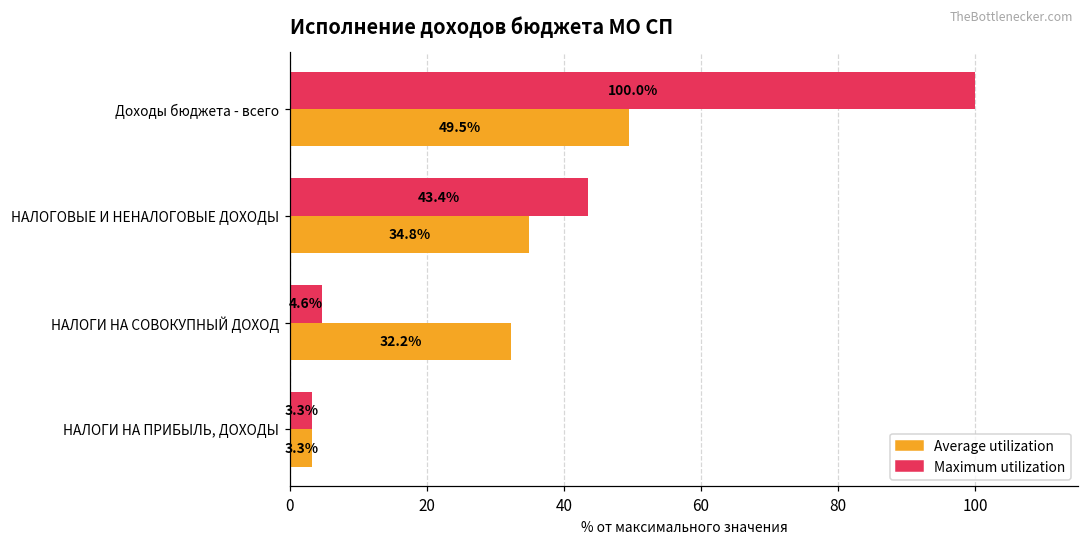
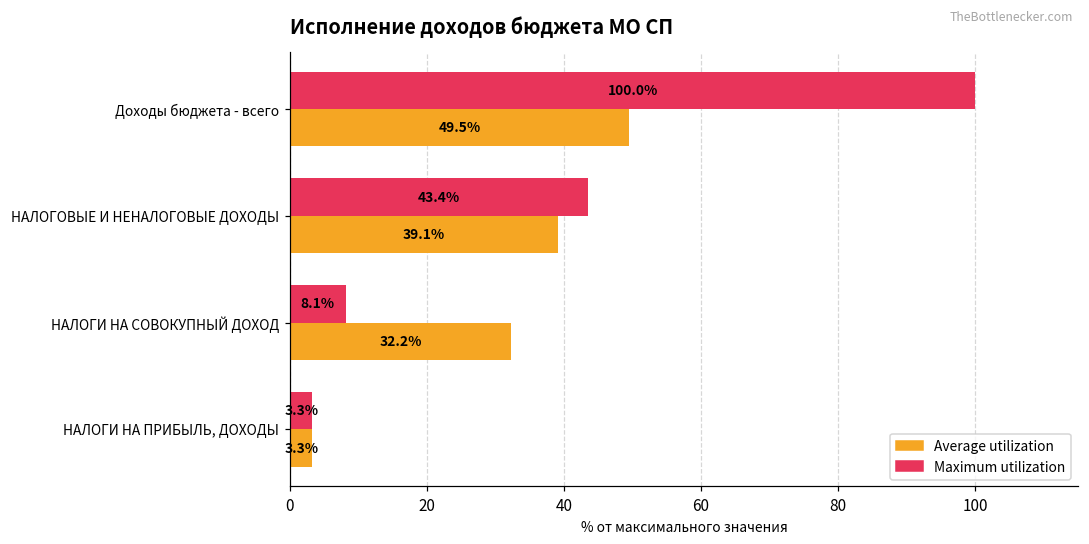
Average utilization, НАЛОГОВЫЕ И НЕНАЛОГОВЫЕ ДОХОДЫ: 34.8% -> 39.1%
Maximum utilization, НАЛОГИ НА СОВОКУПНЫЙ ДОХОД: 4.6% -> 8.1%
